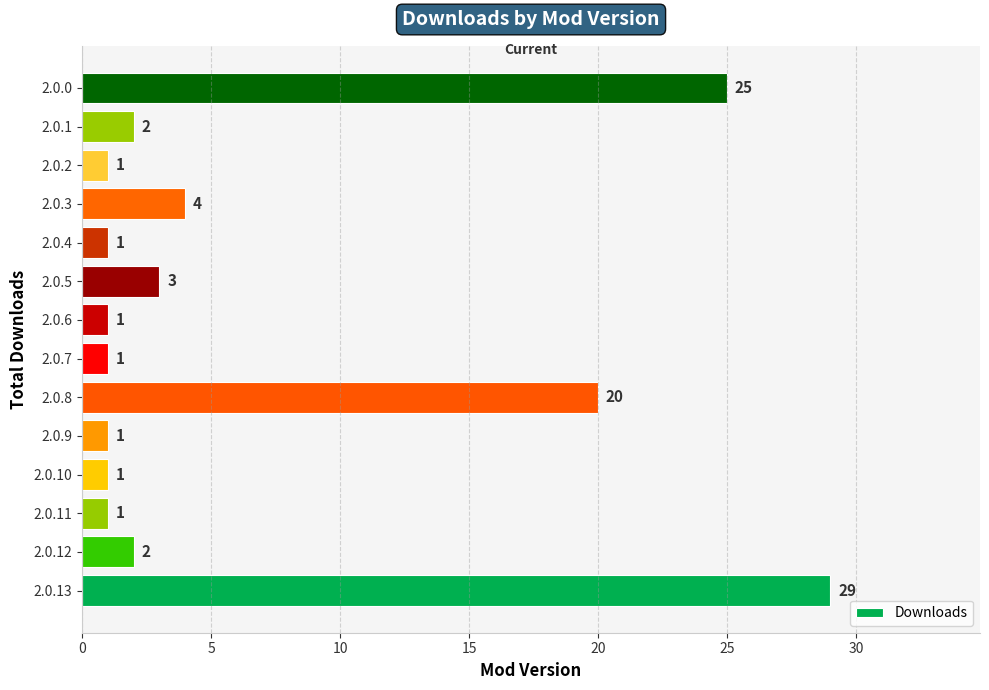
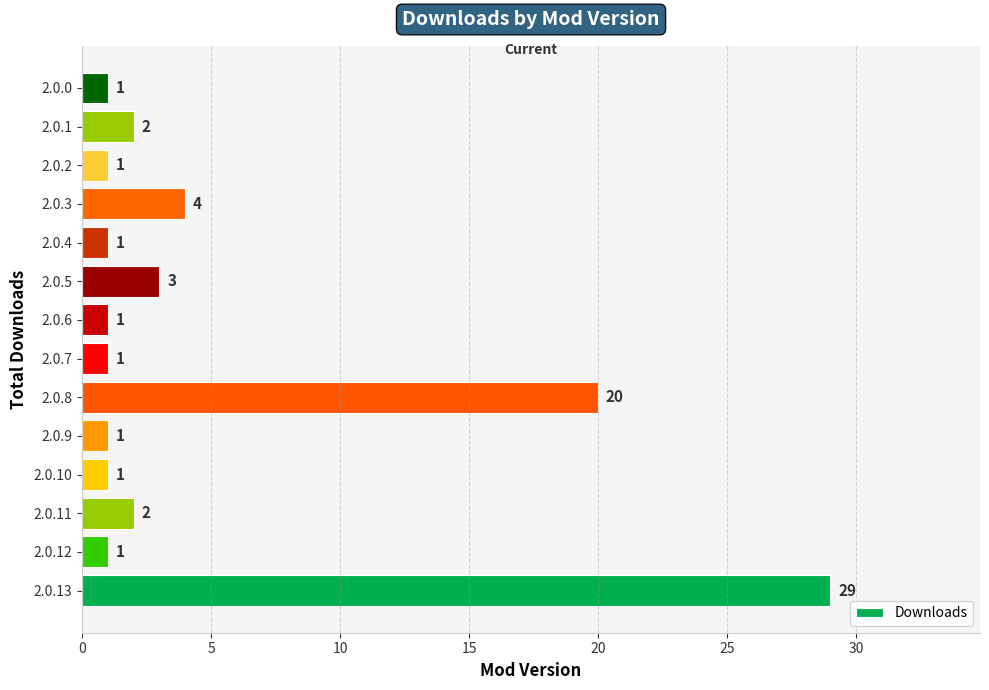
2.0.0: 25 -> 1
2.0.11: 1 -> 2
2.0.12: 2 -> 1
